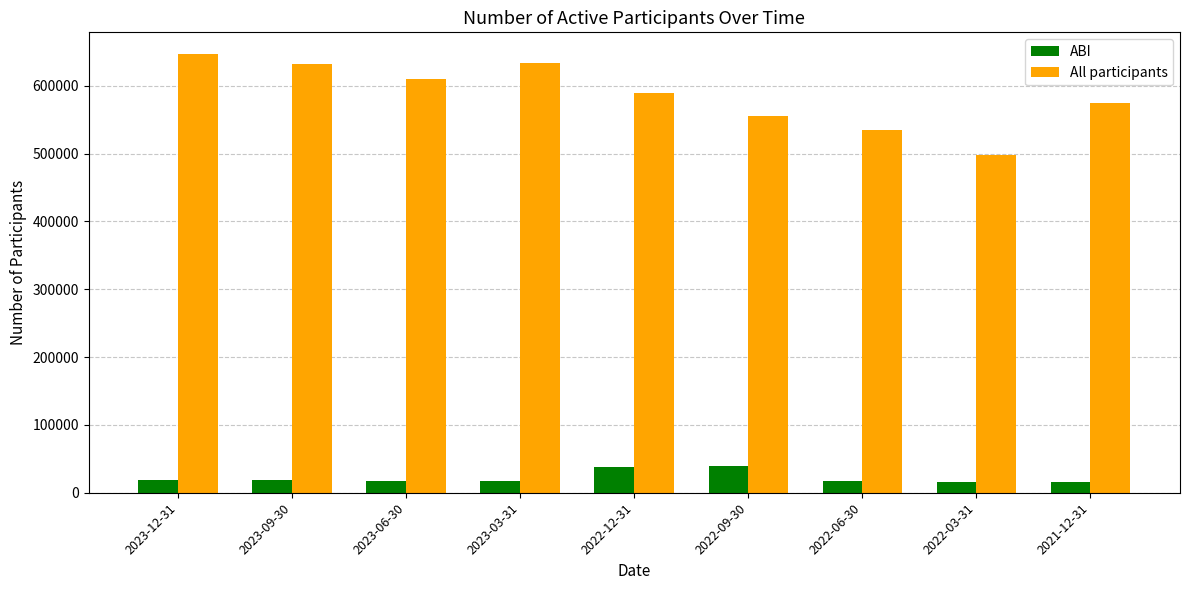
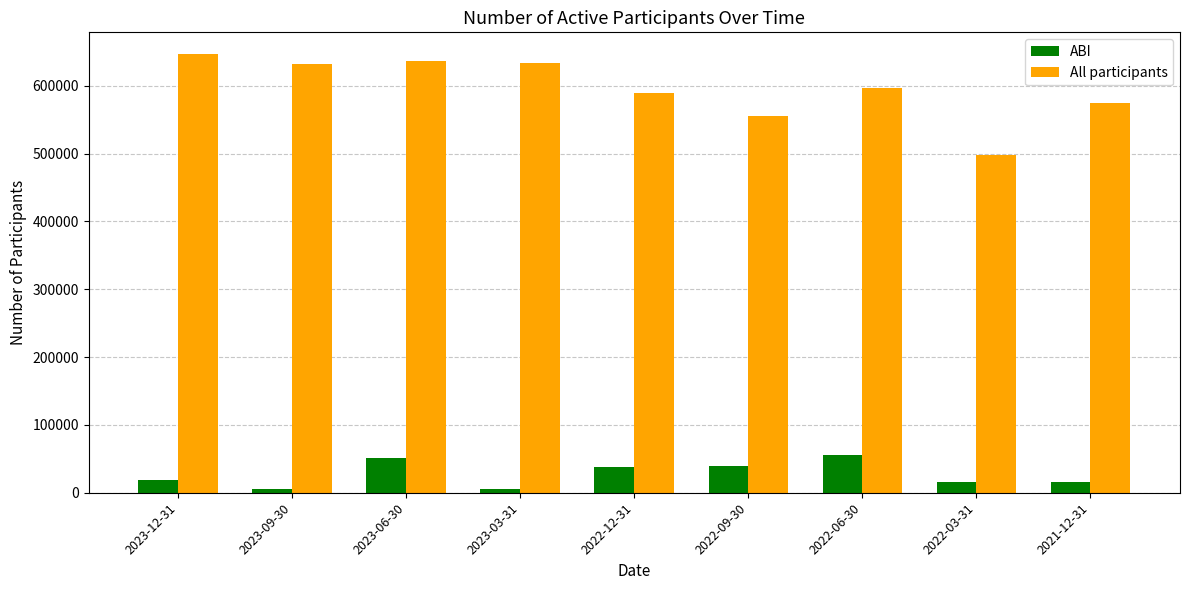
ABI, 2023-09-30: 20000 -> 10000
ABI, 2023-06-30: 20000 -> 50000
All participants, 2023-06-30: 610000 -> 640000
ABI, 2023-03-31: 20000 -> 10000
ABI, 2022-06-30: 20000 -> 60000
All participants, 2022-06-30: 530000 -> 600000
